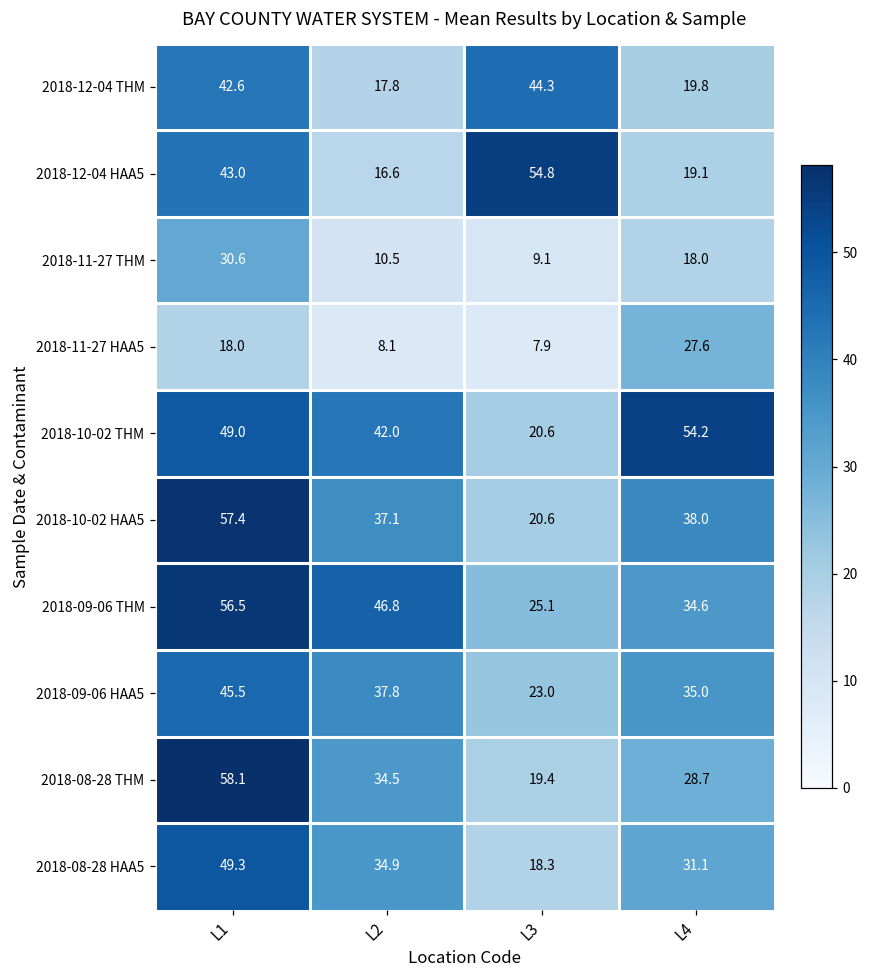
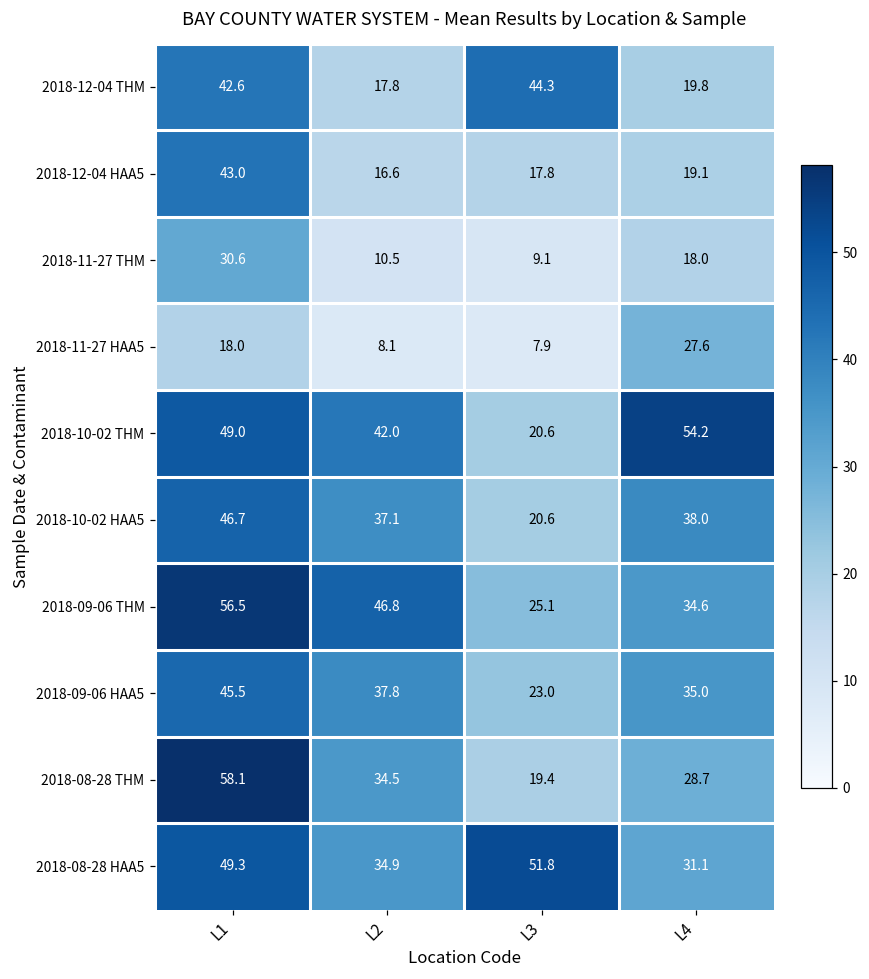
2018-12-04 HAA5, L3: 54.8 -> 17.8
2018-10-02 HAA5, L1: 57.4 -> 46.7
2018-08-28 HAA5, L3: 18.3 -> 51.8
